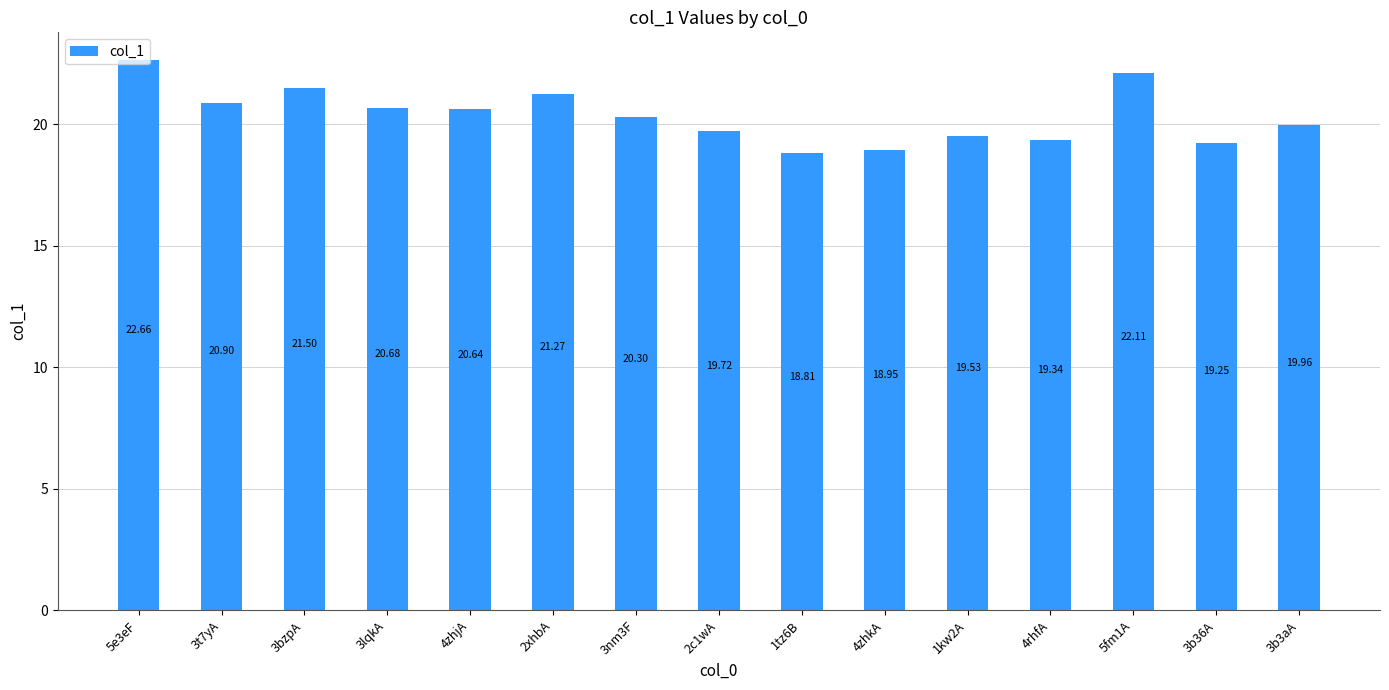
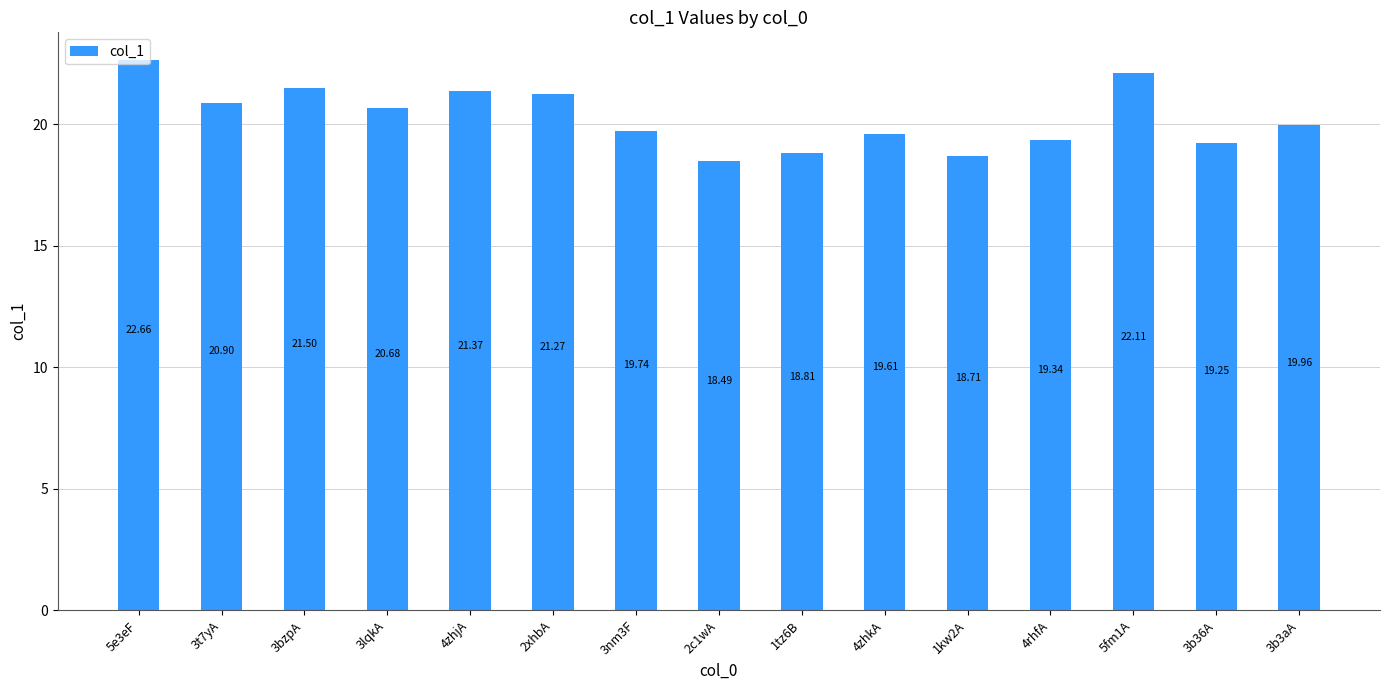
4zhjA: 20.64 -> 21.37
3nm3F: 20.30 -> 19.74
2c1wA: 19.72 -> 18.49
4zhkA: 18.95 -> 19.61
1kw2A: 19.53 -> 18.71
